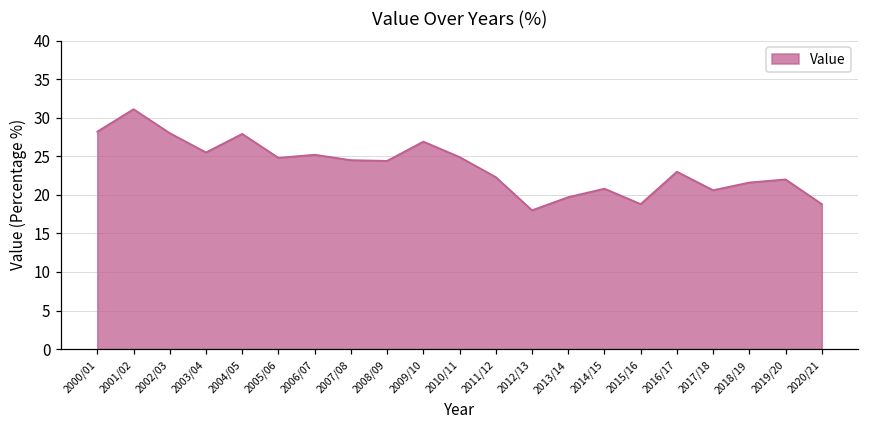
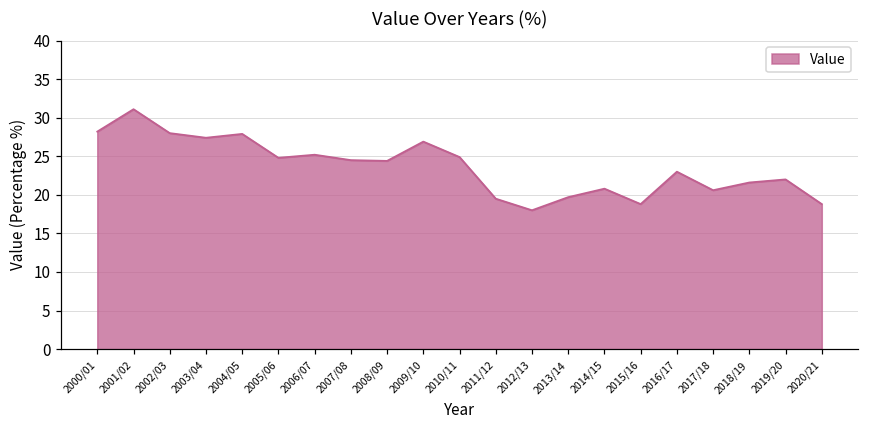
2003/04: 26 -> 27
2011/12: 22 -> 20
